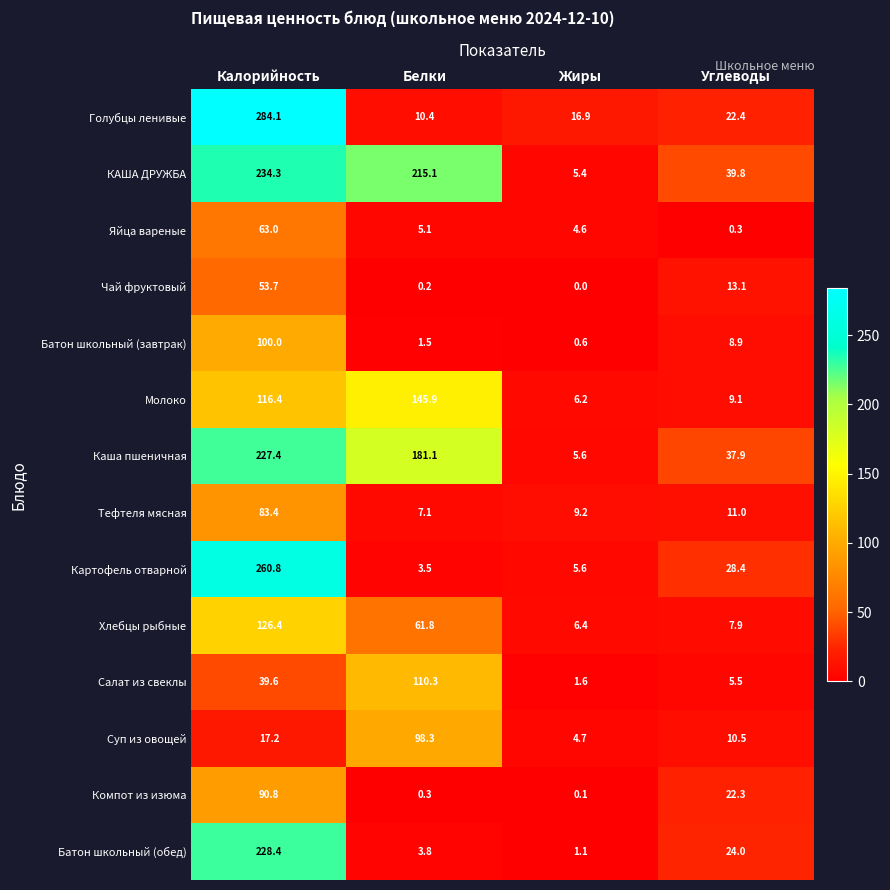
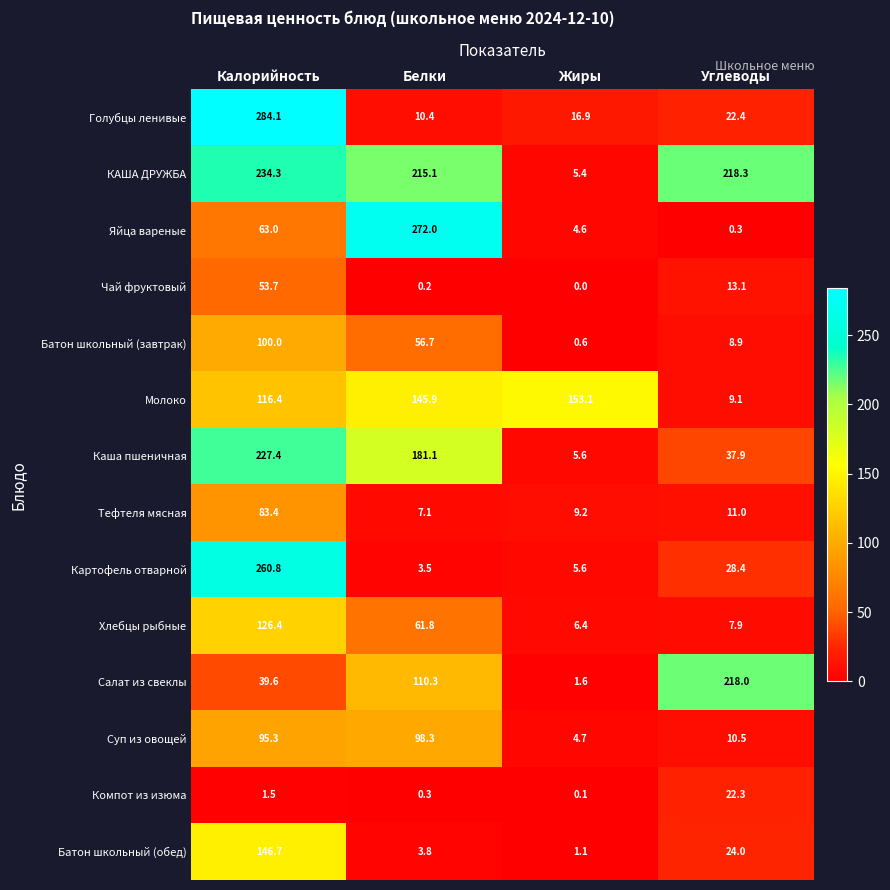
КАША ДРУЖБА, Углеводы: 39.8 -> 218.3
Яйца вареные, Белки: 5.1 -> 272.0
Батон школьный (завтрак), Белки: 1.5 -> 56.7
Молоко, Жиры: 6.2 -> 153.1
Салат из свеклы, Углеводы: 5.5 -> 218.0
Суп из овощей, Калорийность: 17.2 -> 95.3
Компот из изюма, Калорийность: 90.8 -> 1.5
Батон школьный (обед), Калорийность: 228.4 -> 146.7
